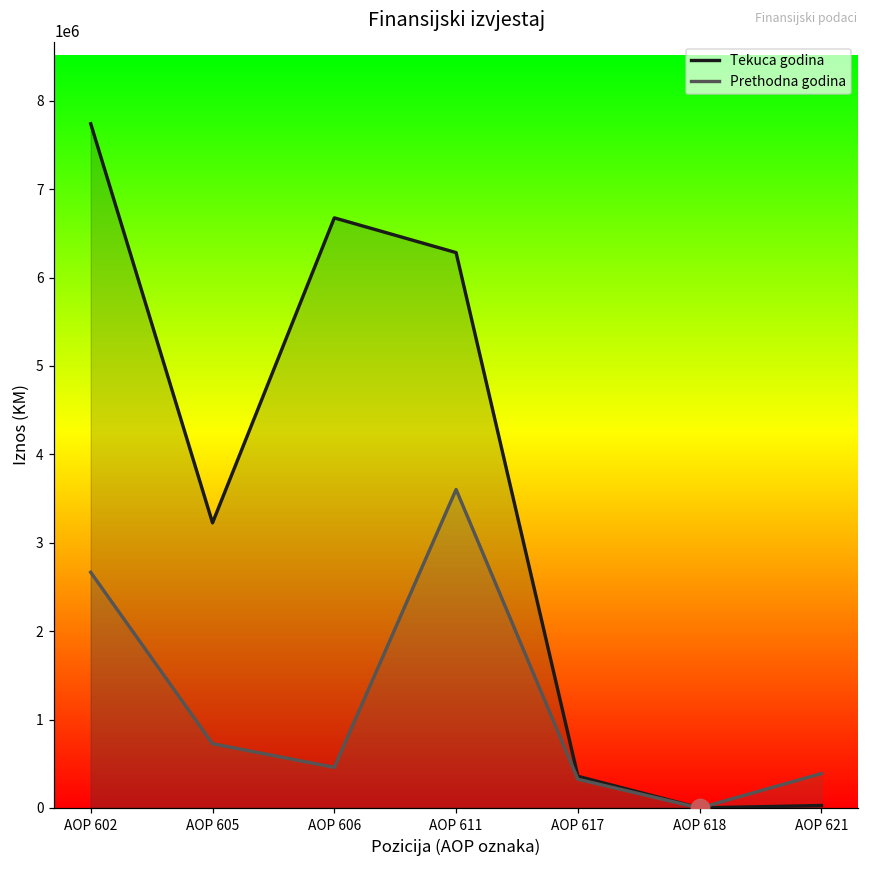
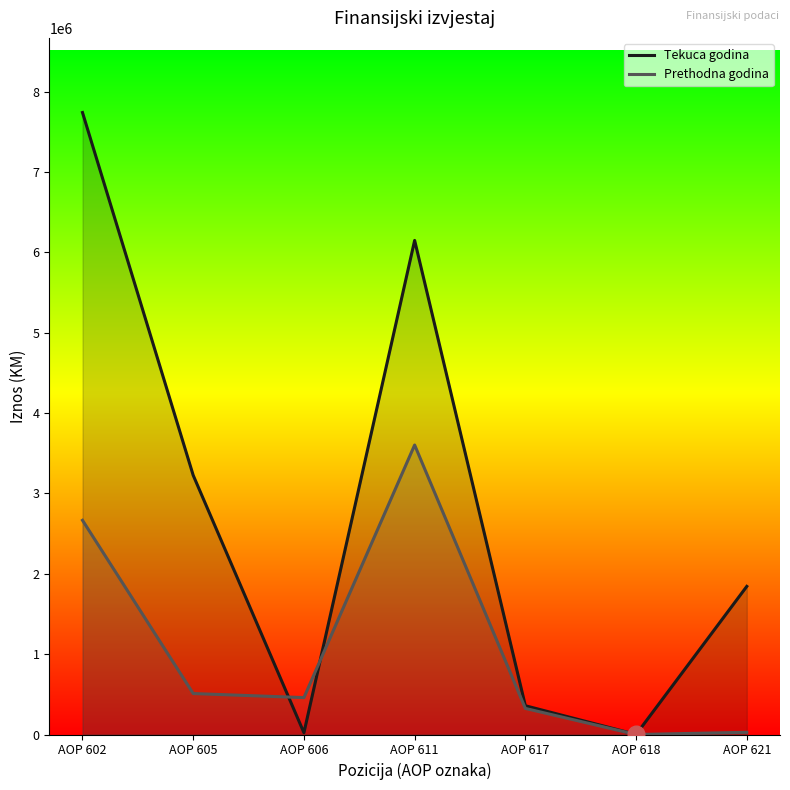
Prethodna godina, AOP 605: 700000 -> 500000
Tekuca godina, AOP 606: 6700000 -> 0
Tekuca godina, AOP 611: 6300000 -> 6100000
Tekuca godina, AOP 621: 0 -> 1800000
Prethodna godina, AOP 621: 400000 -> 0
